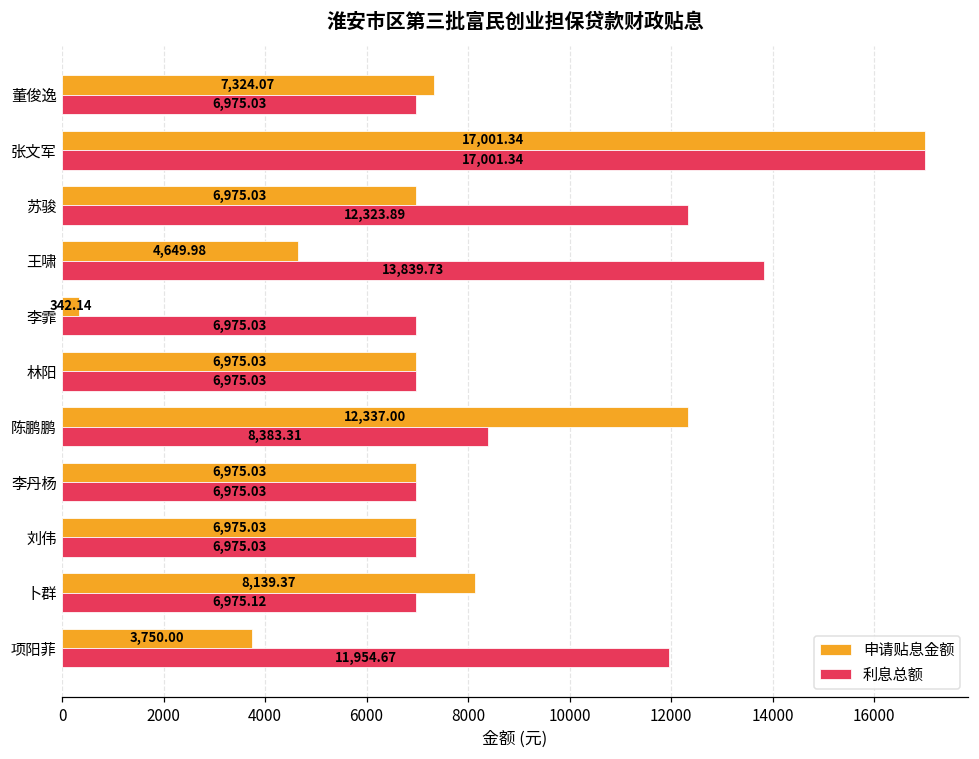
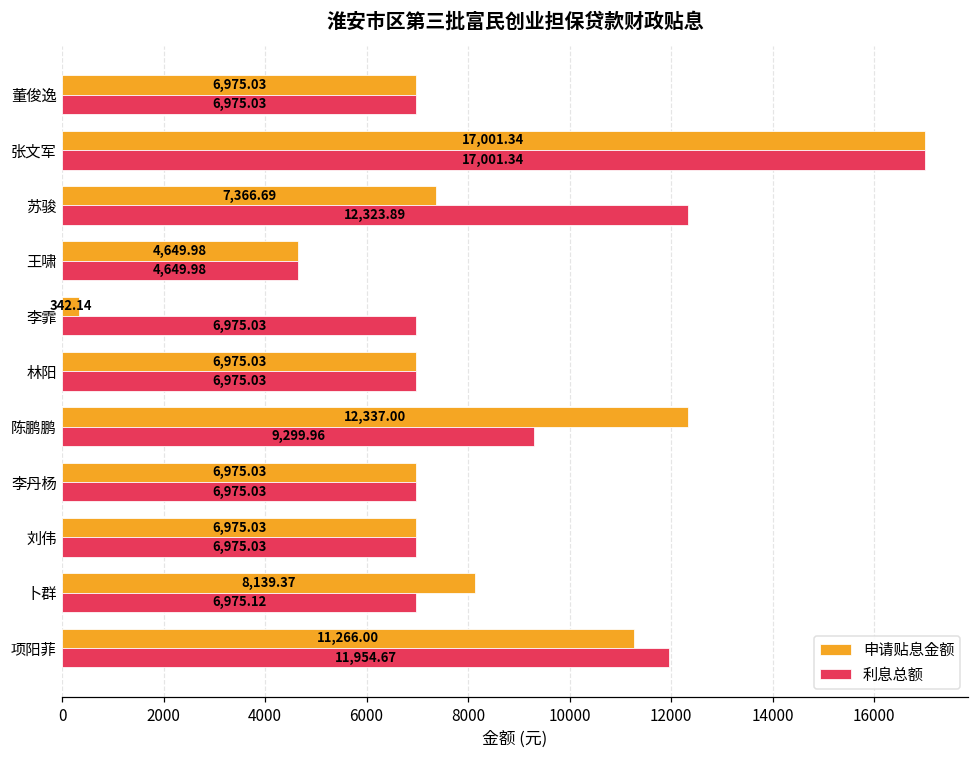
申请贴息金额, 董俊逸: 7,324.07 -> 6,975.03
申请贴息金额, 苏骏: 6,975.03 -> 7,366.69
利息总额, 王啸: 13,839.73 -> 4,649.98
利息总额, 陈鹏鹏: 8,383.31 -> 9,299.96
申请贴息金额, 项阳菲: 3,750.00 -> 11,266.00
